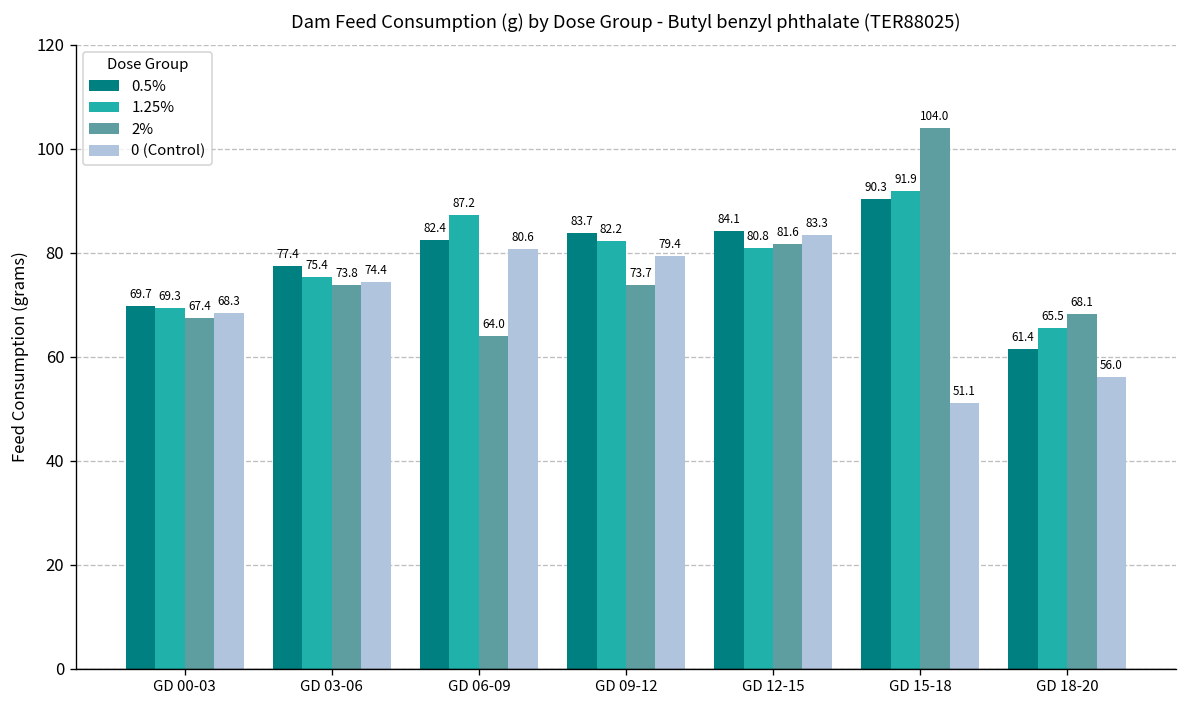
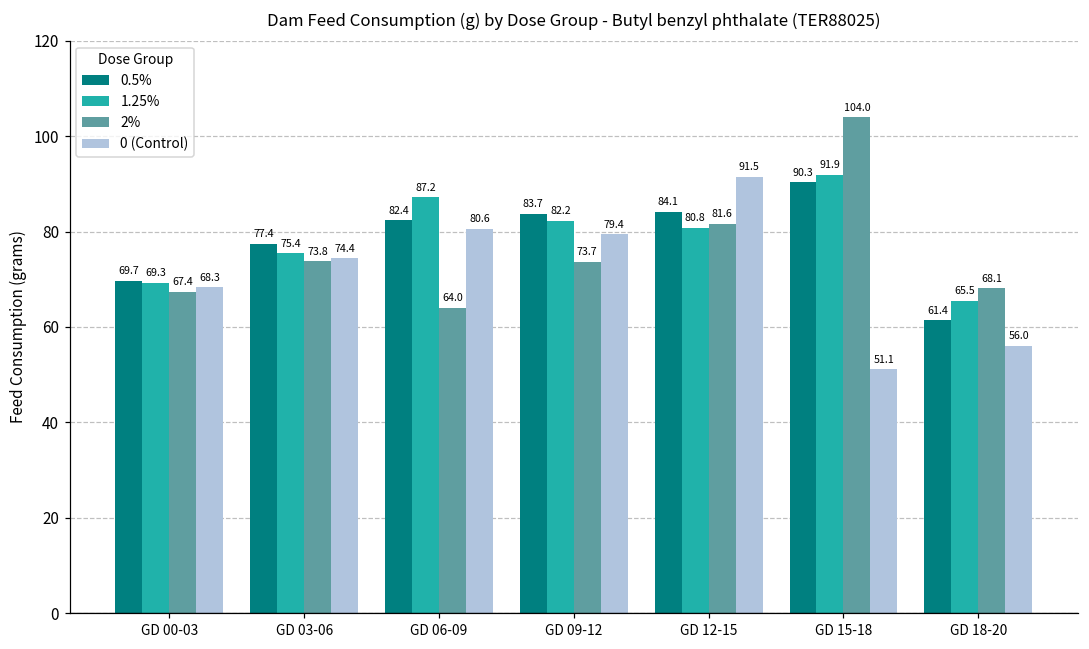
0 (Control), GD 12-15: 83.3 -> 91.5
